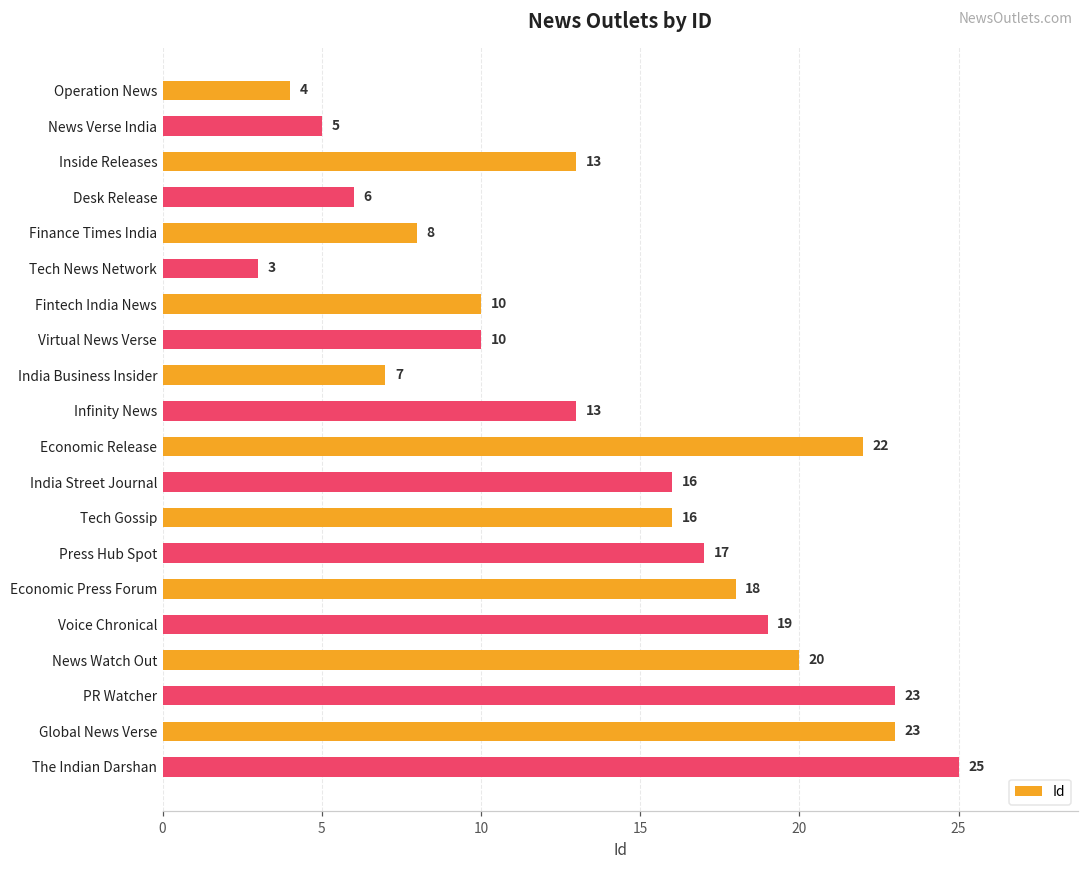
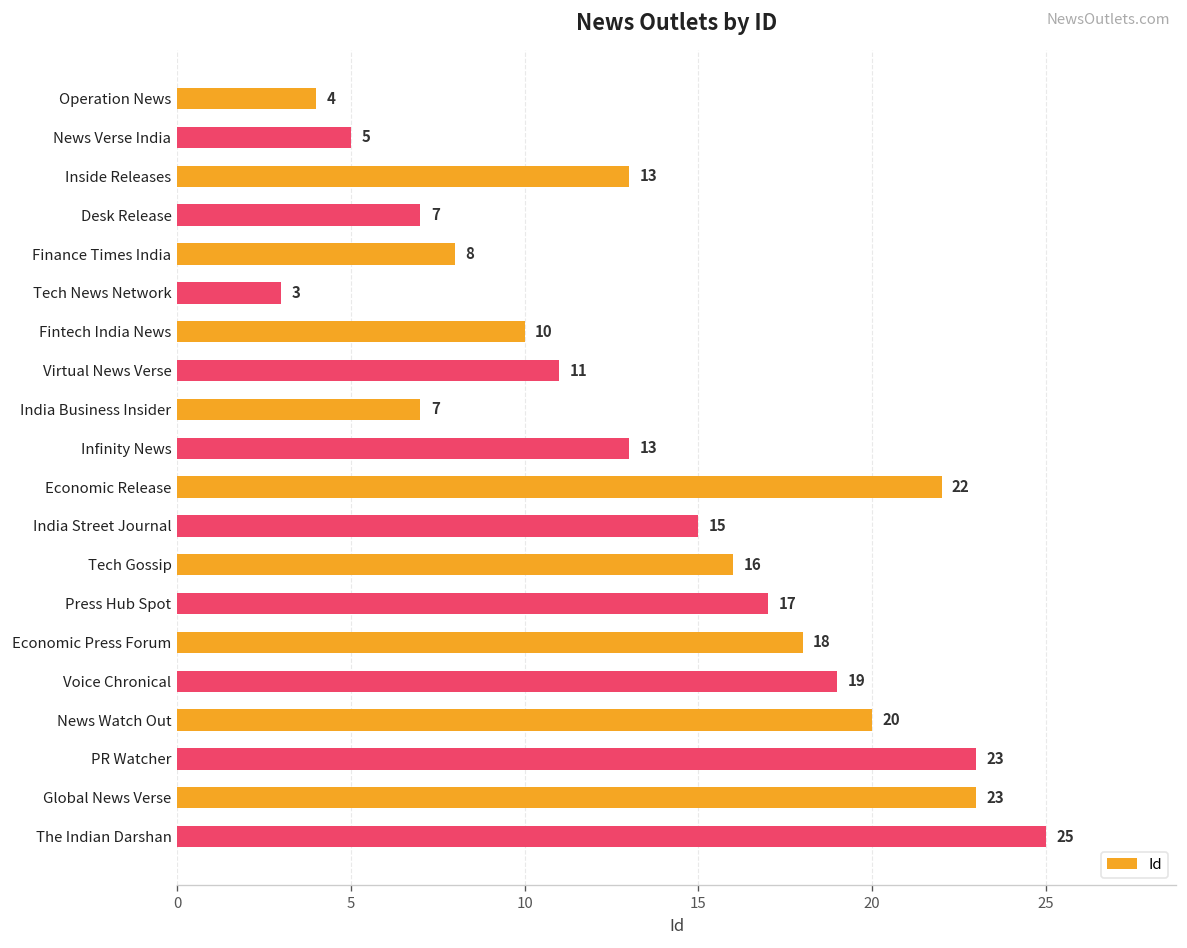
Desk Release: 6 -> 7
Virtual News Verse: 10 -> 11
India Street Journal: 16 -> 15
